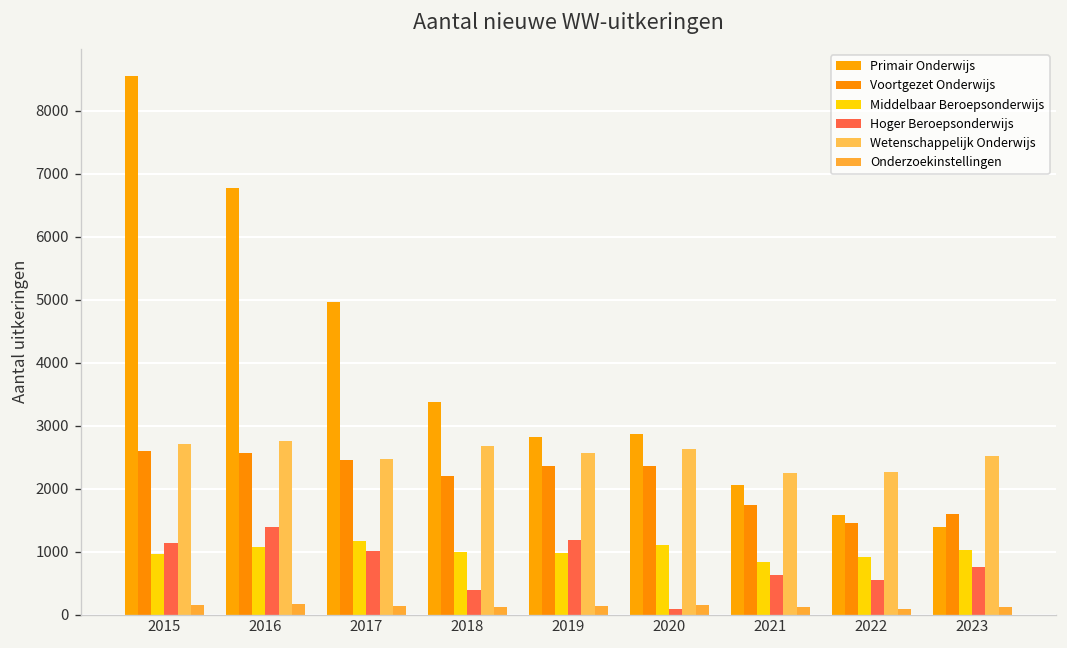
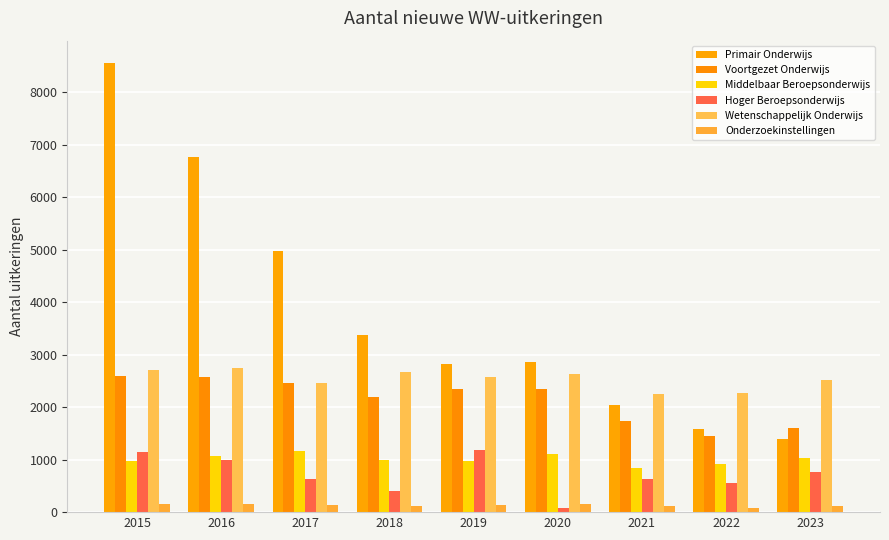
Hoger Beroepsonderwijs, 2016: 1400 -> 1000
Hoger Beroepsonderwijs, 2017: 1000 -> 600
